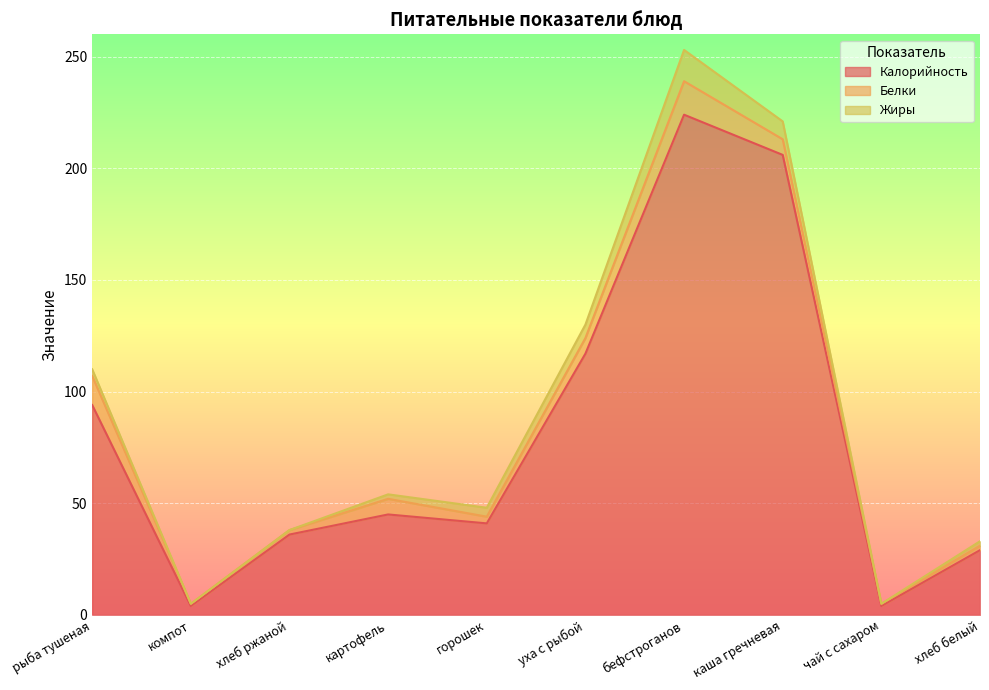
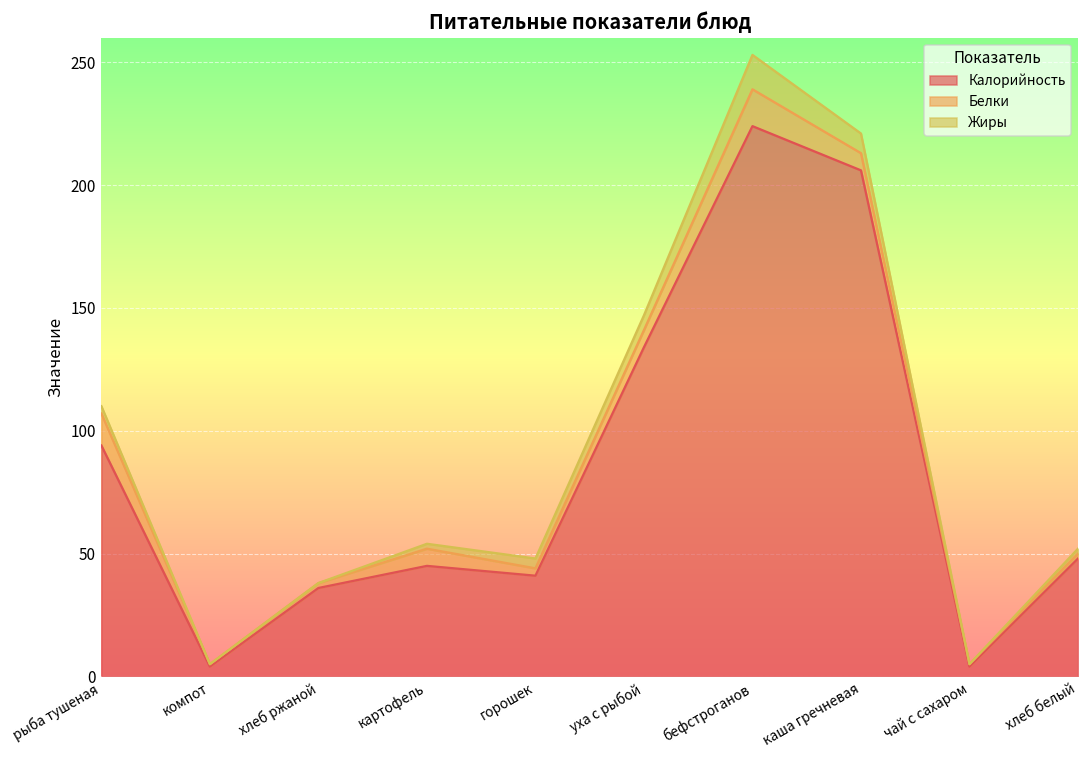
Калорийность, уха с рыбой: 117 -> 134
Калорийность, хлеб белый: 29 -> 48
